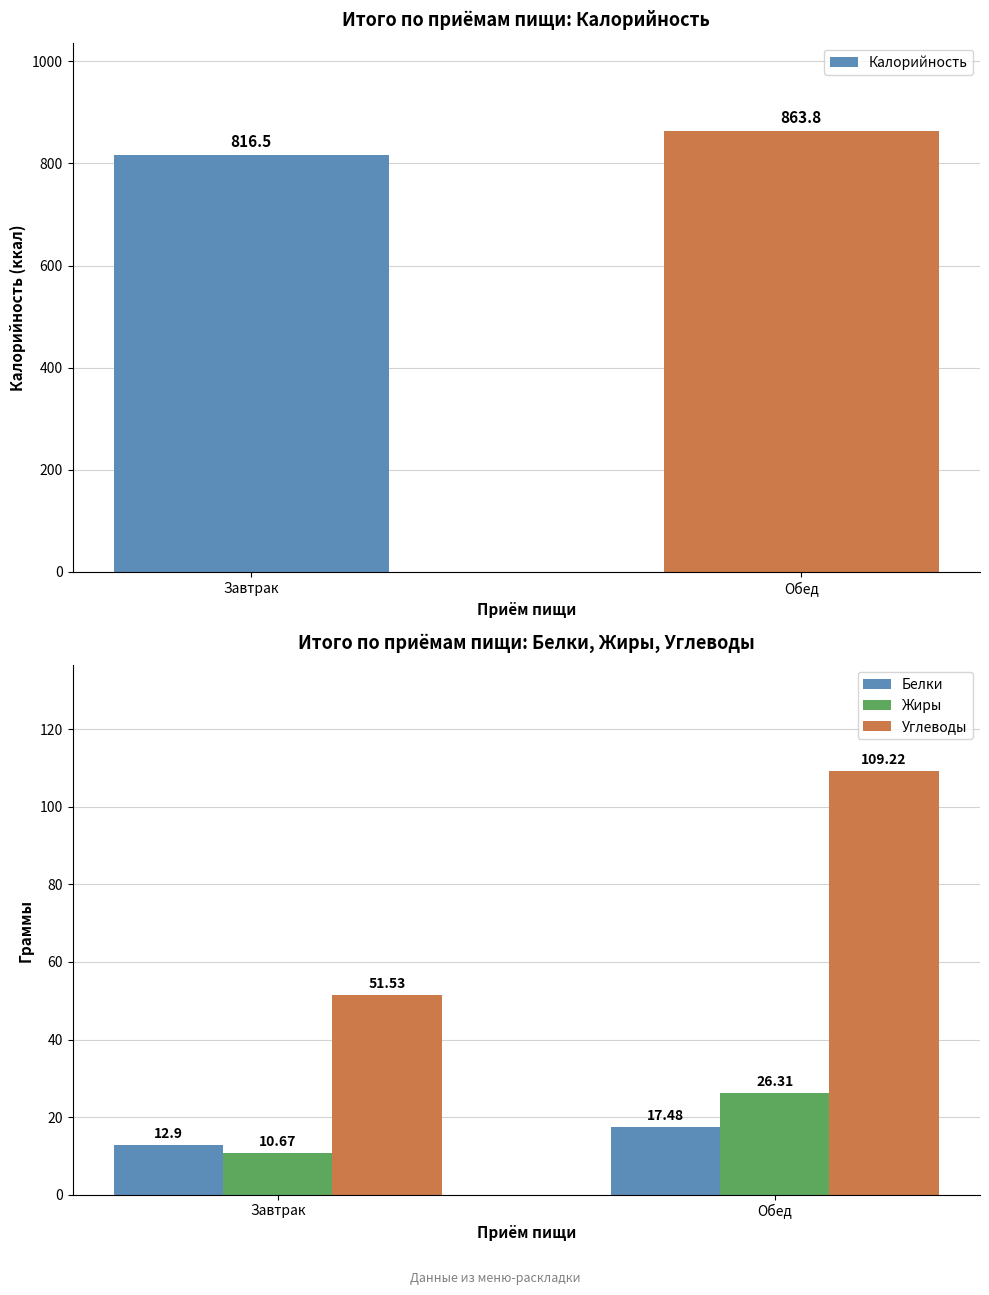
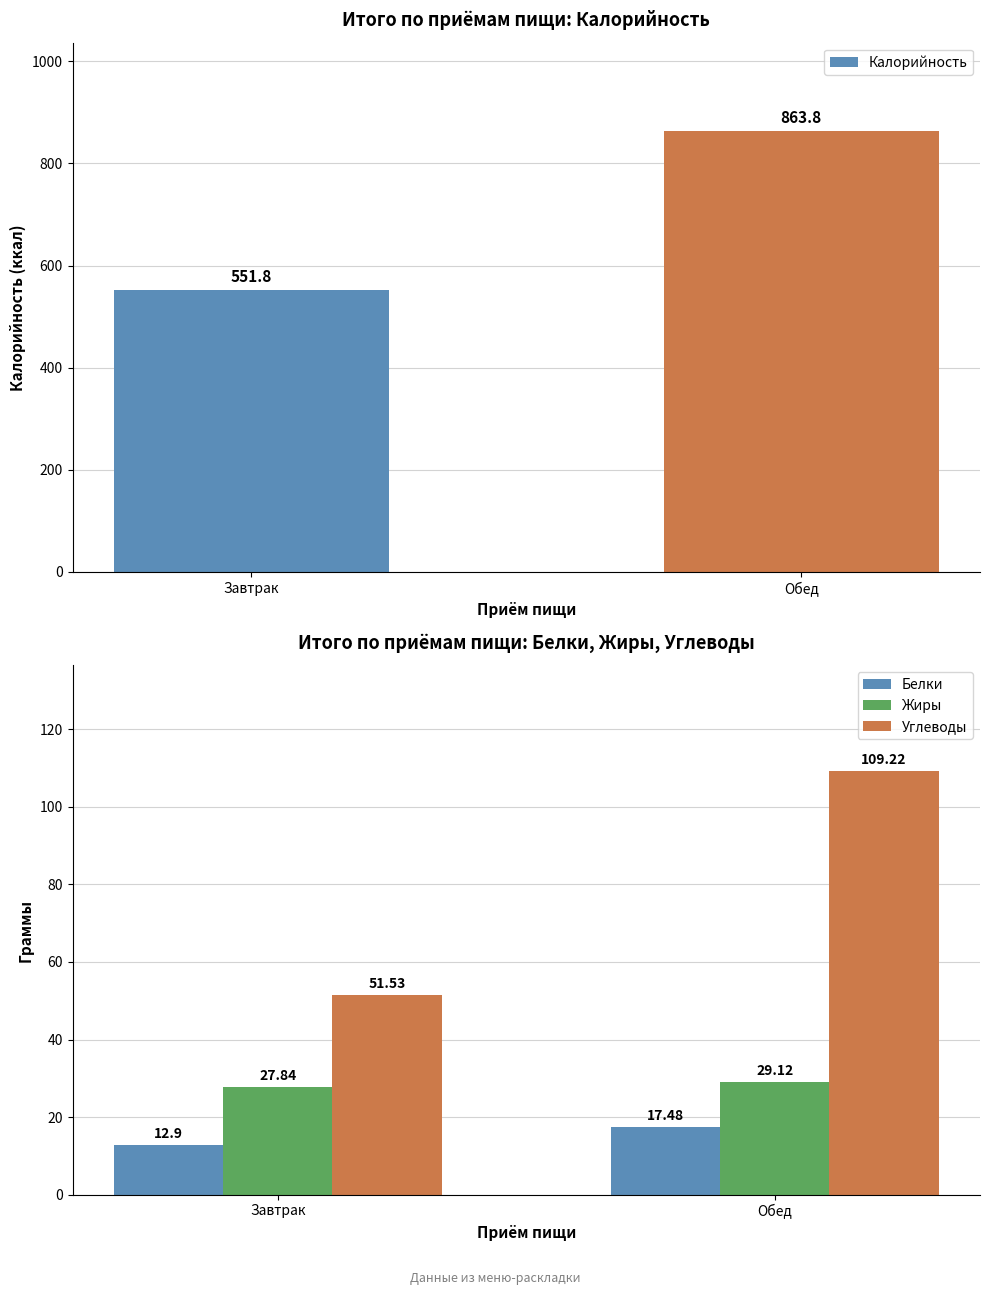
Итого по приёмам пищи: Калорийность, Завтрак: 816.5 -> 551.8
Итого по приёмам пищи: Белки, Жиры, Углеводы, Жиры, Завтрак: 10.67 -> 27.84
Итого по приёмам пищи: Белки, Жиры, Углеводы, Жиры, Обед: 26.31 -> 29.12
